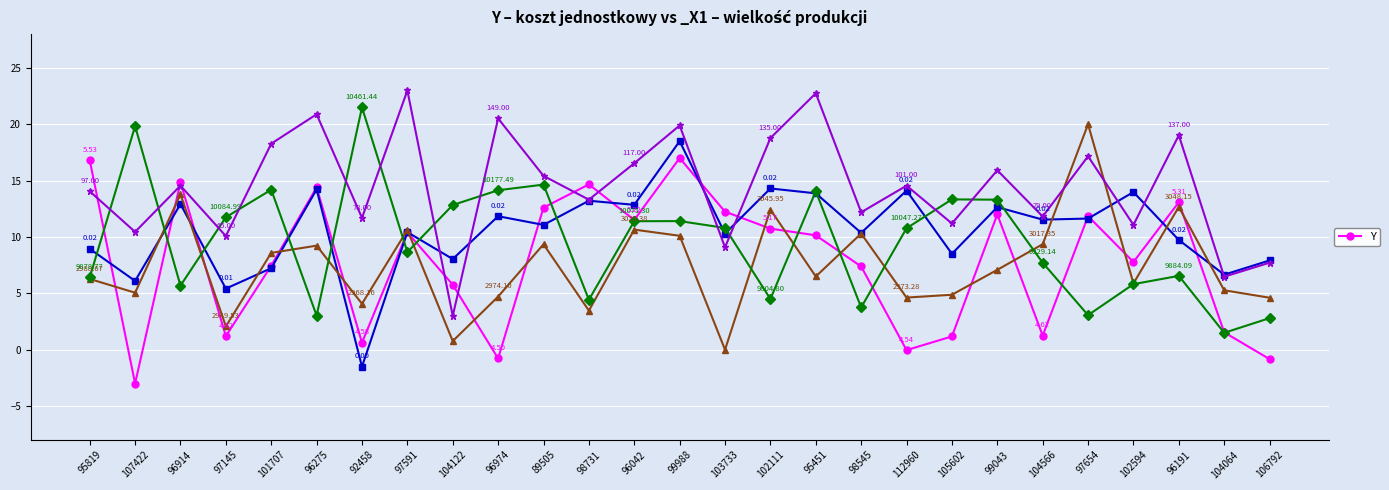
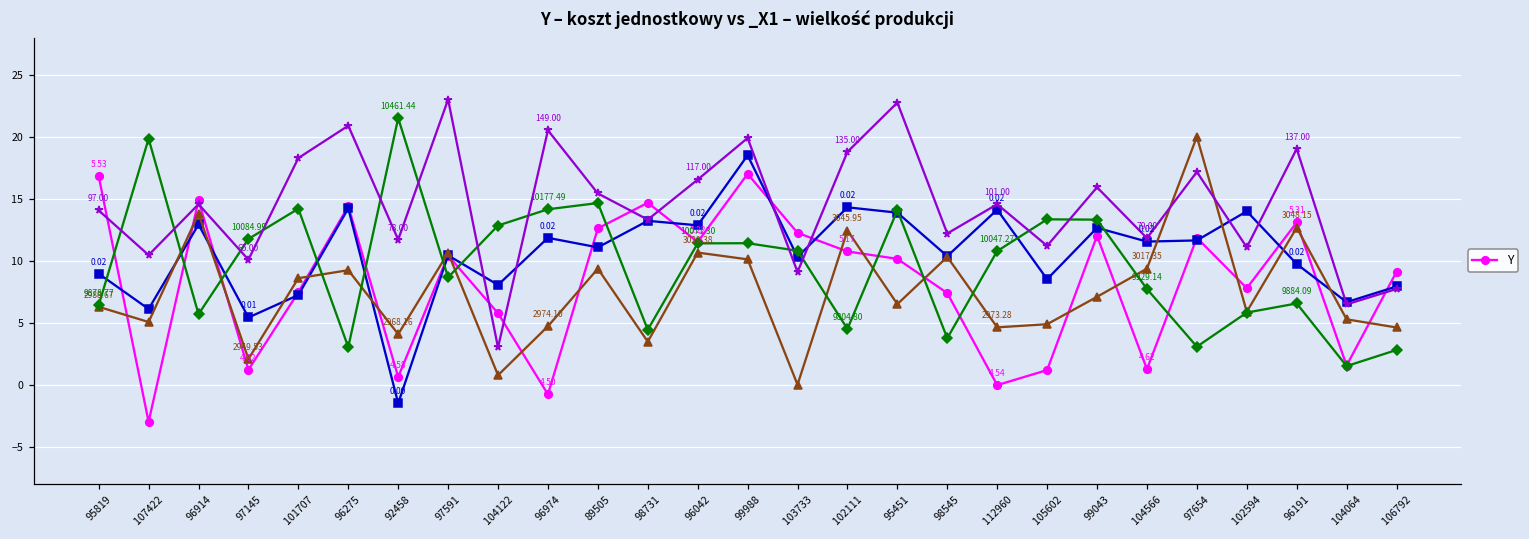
Y, 106792: -0.8 -> 9.1
